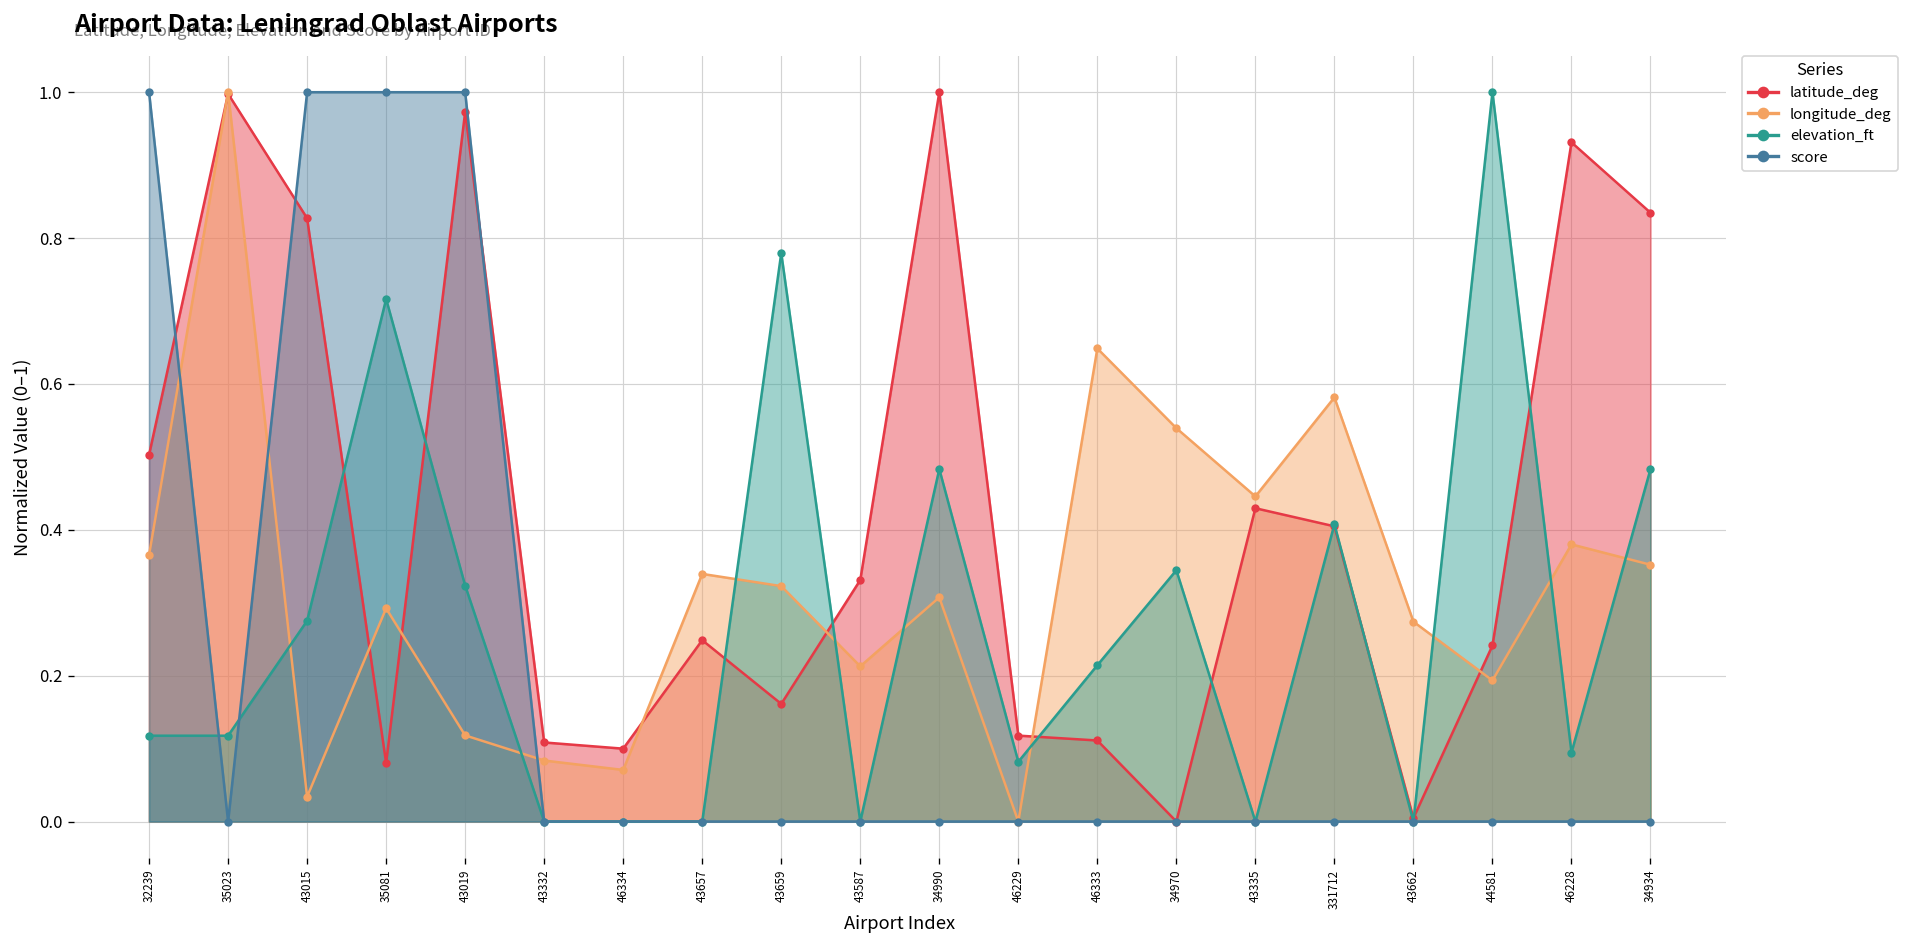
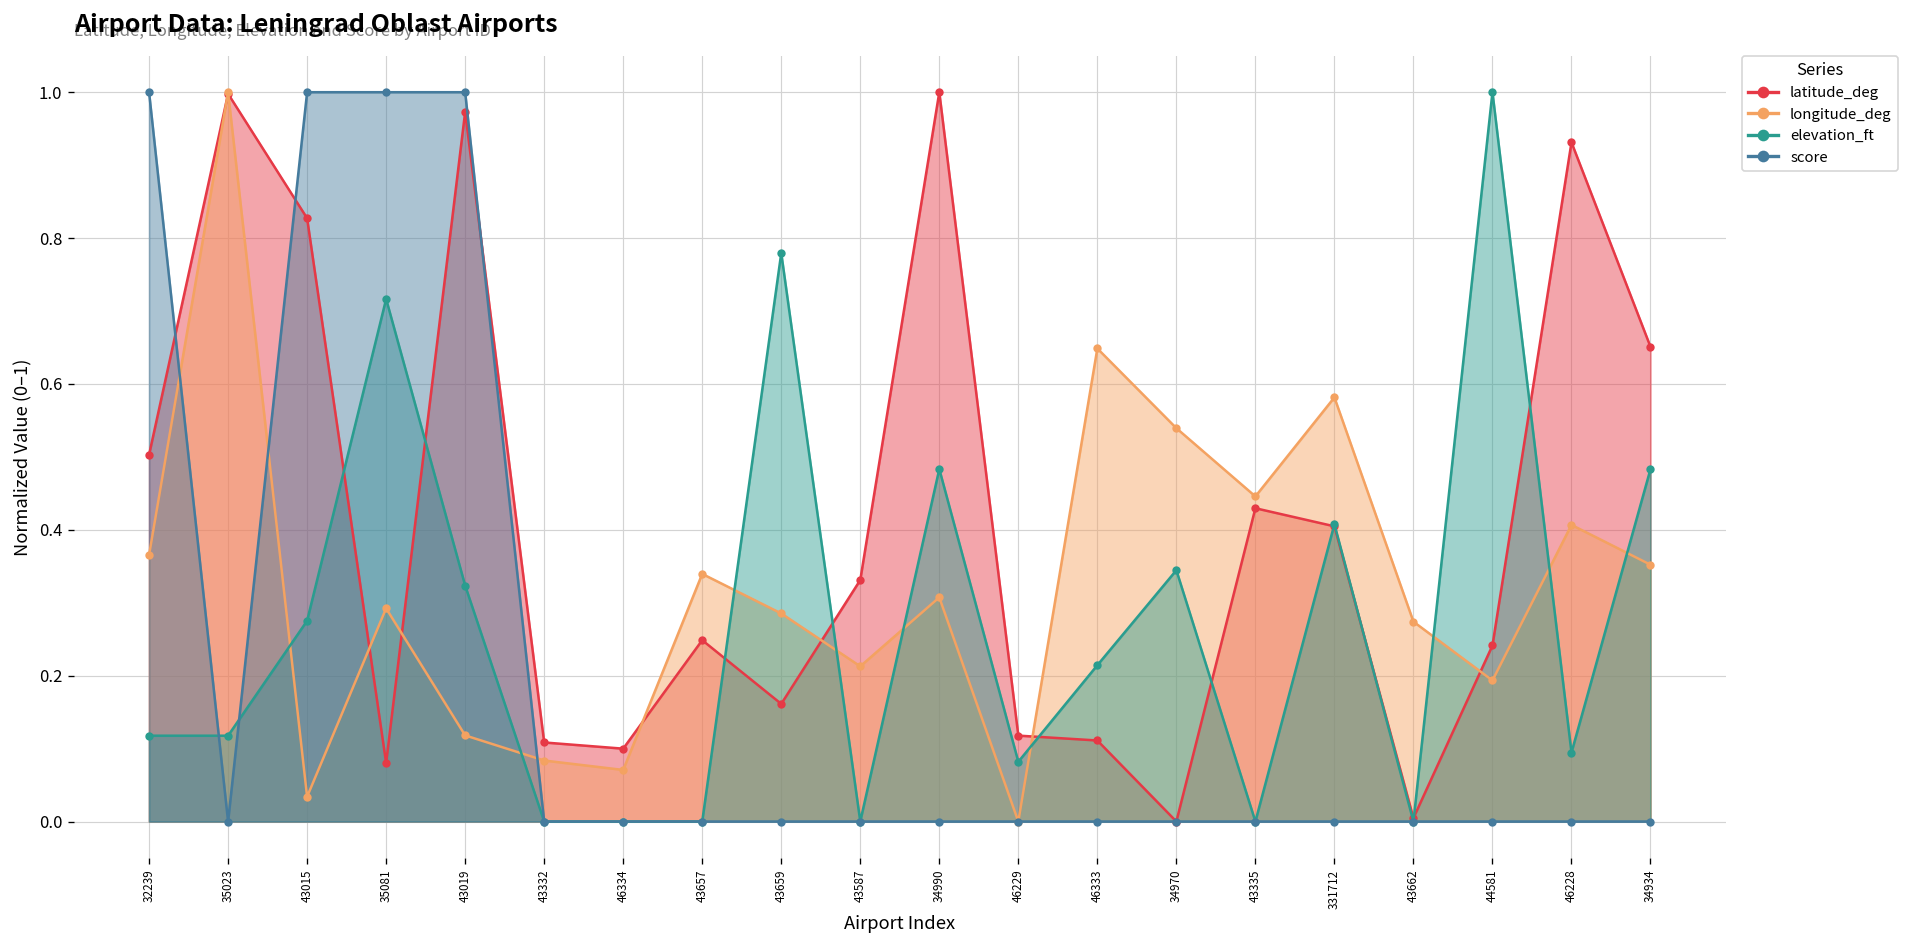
longitude_deg, 43659: 0.32 -> 0.29
longitude_deg, 46228: 0.38 -> 0.41
latitude_deg, 34934: 0.83 -> 0.65
